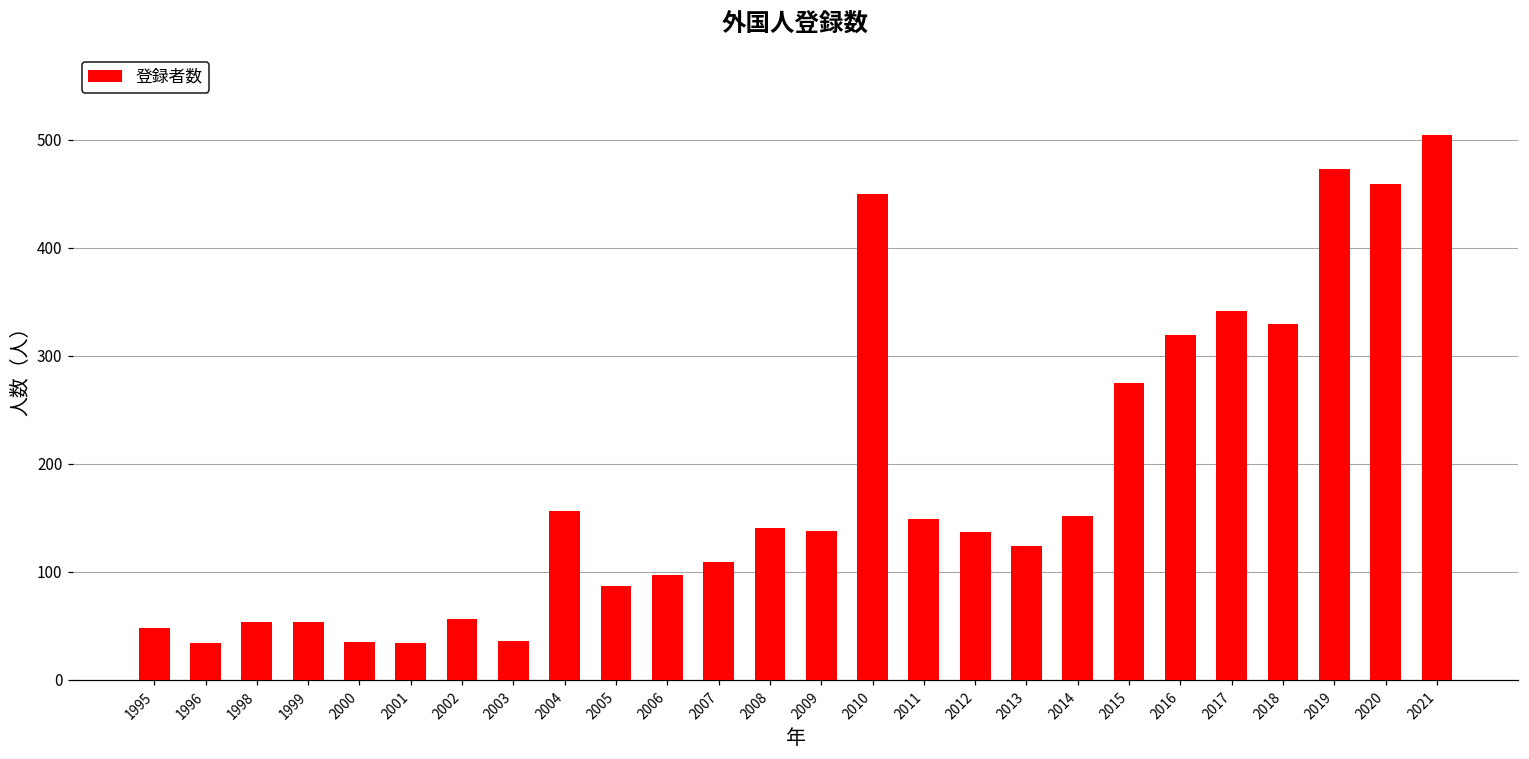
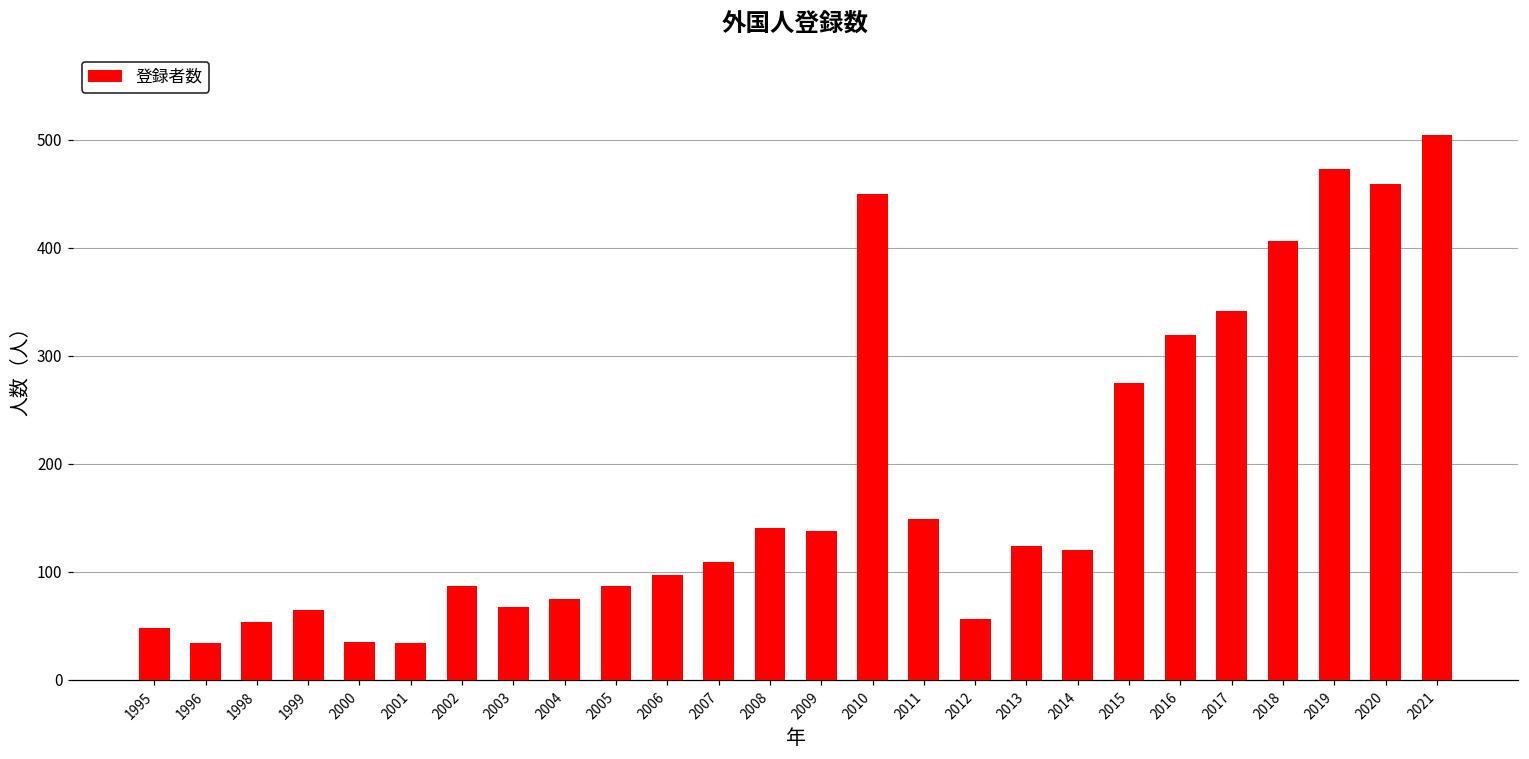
1999: 50 -> 60
2002: 60 -> 90
2003: 40 -> 70
2004: 160 -> 80
2012: 140 -> 60
2014: 150 -> 120
2018: 330 -> 410
